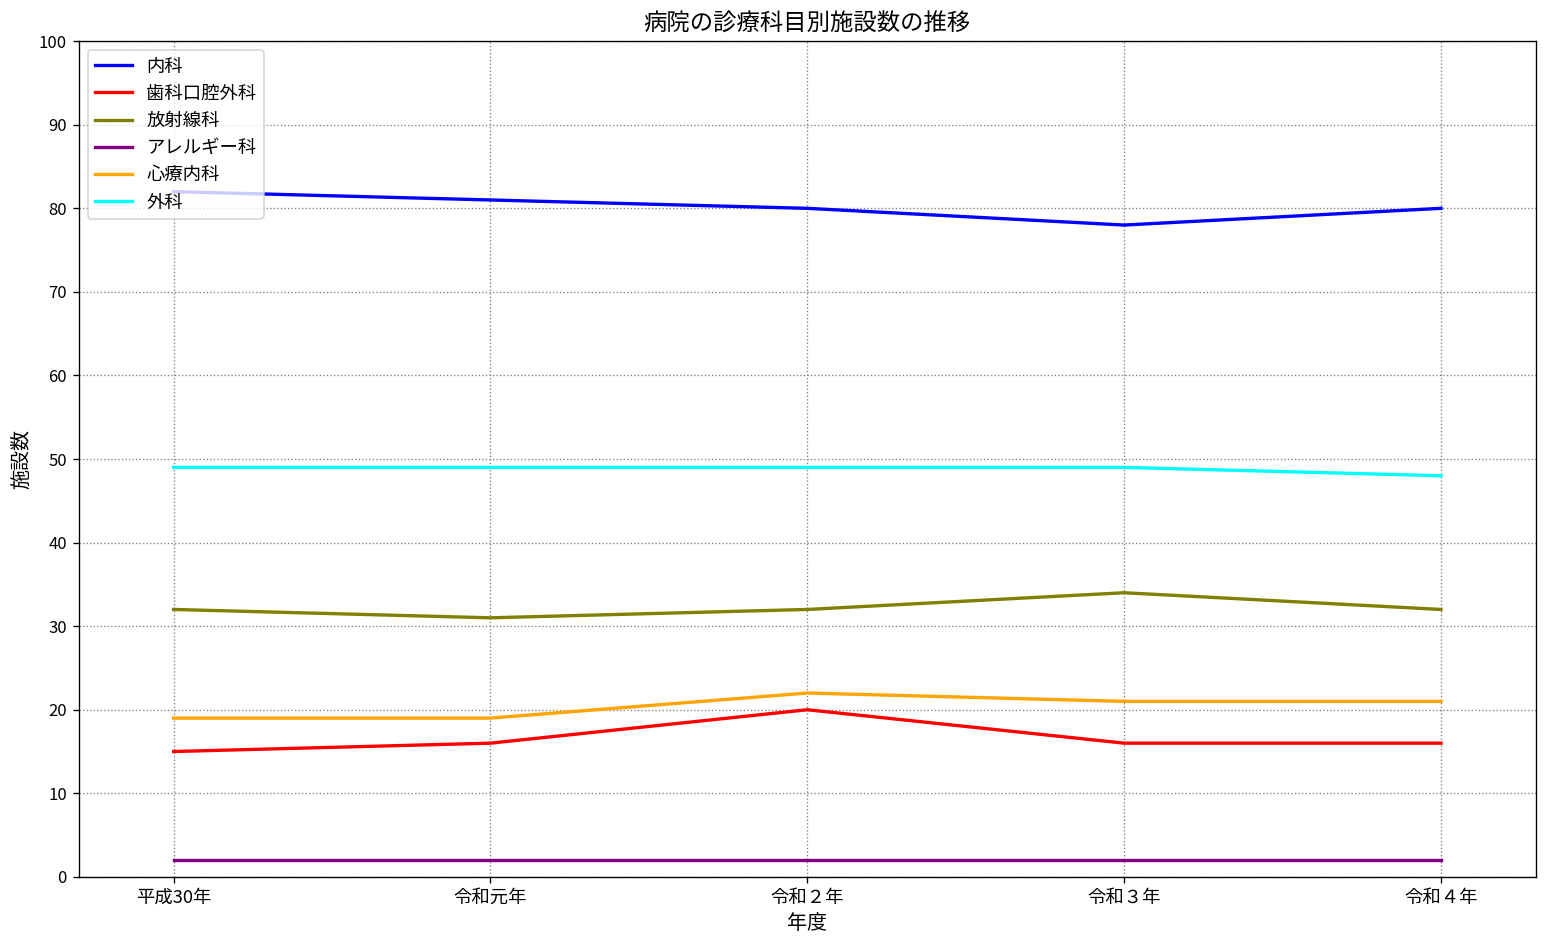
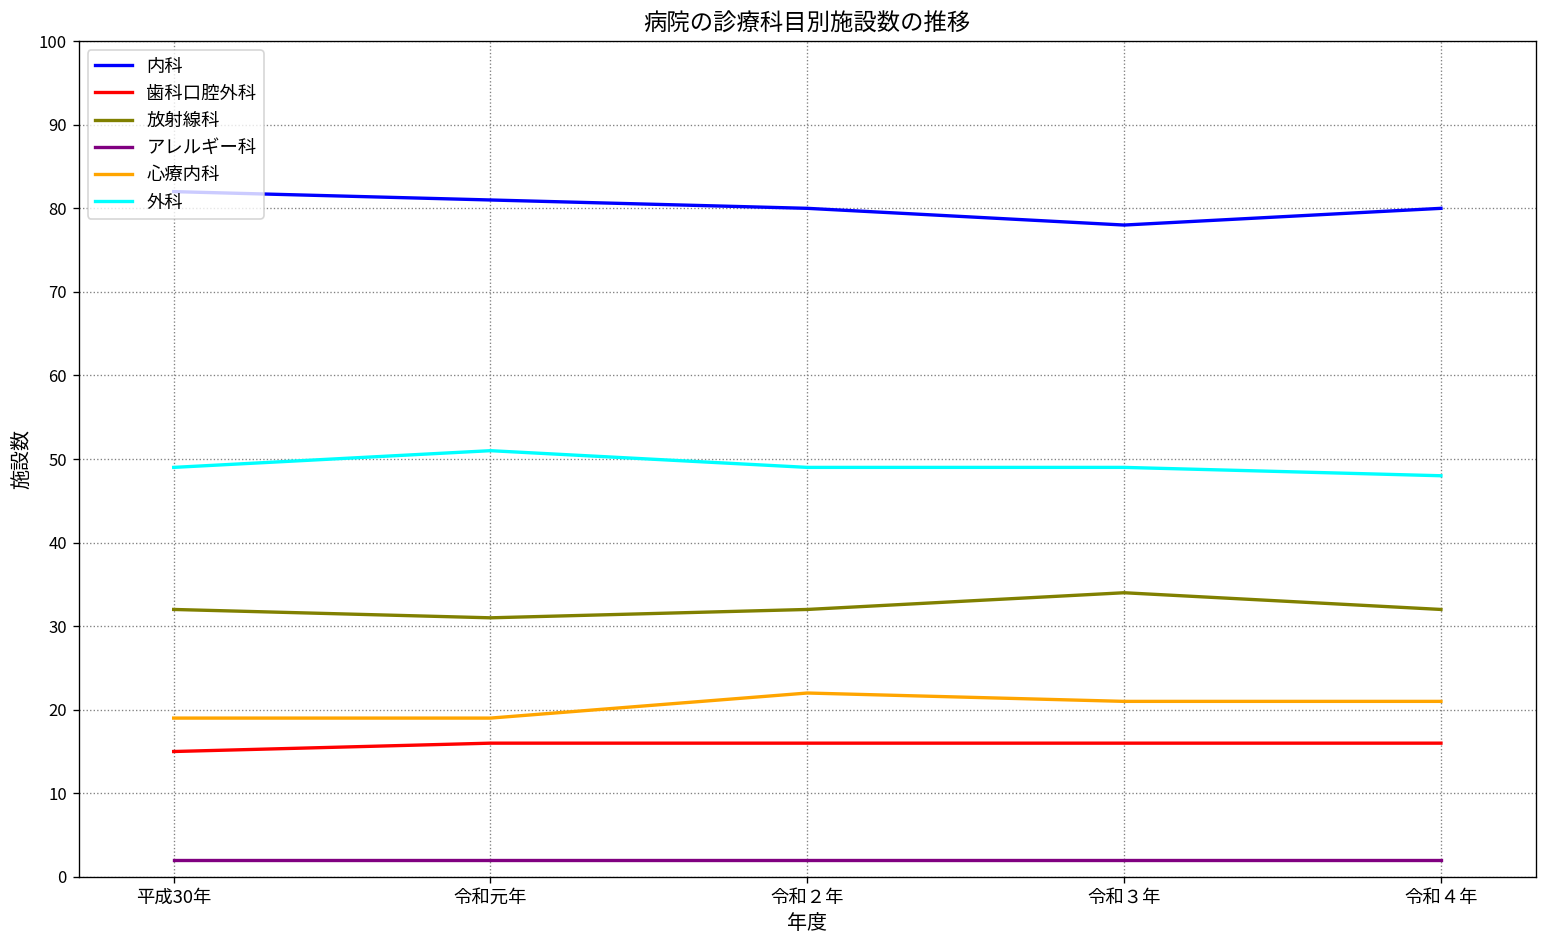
外科, 令和元年: 49 -> 51
歯科口腔外科, 令和２年: 20 -> 16
